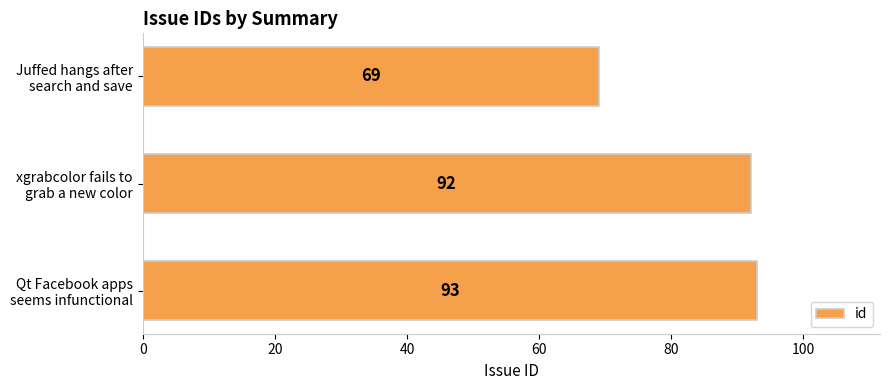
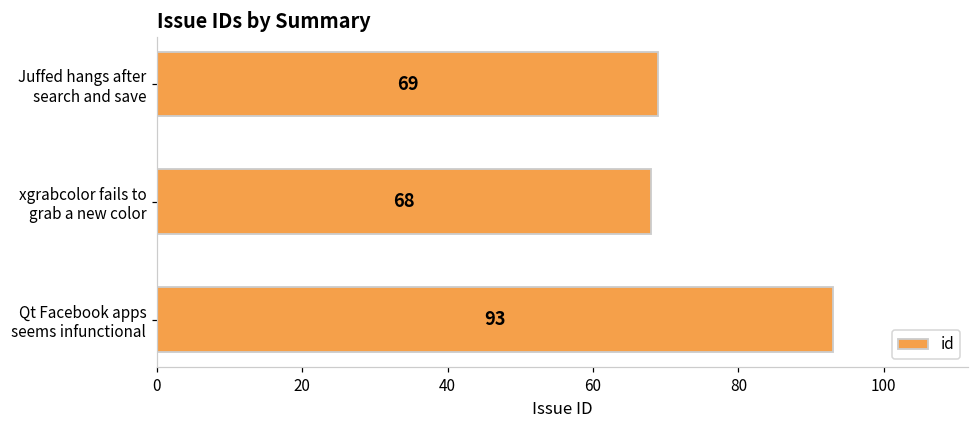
xgrabcolor fails to grab a new color: 92 -> 68
